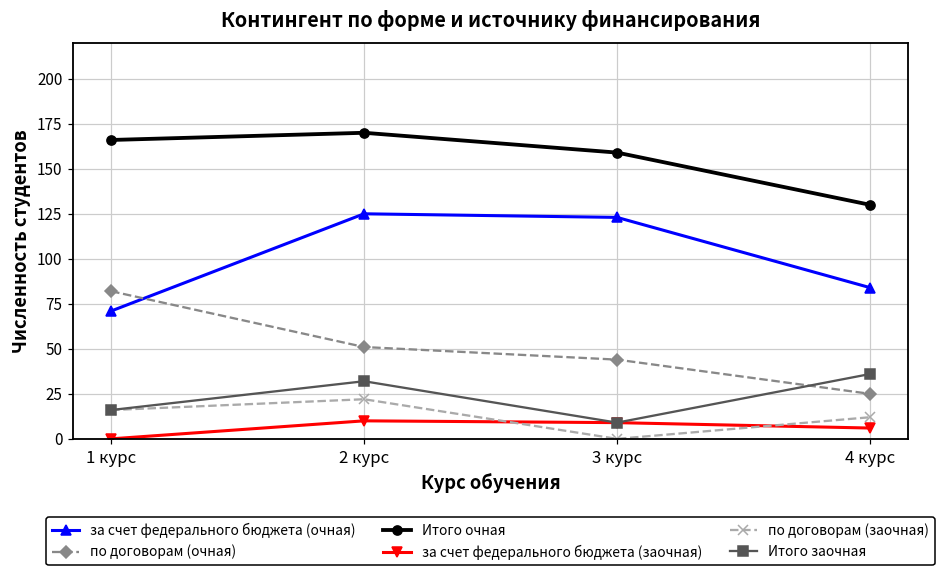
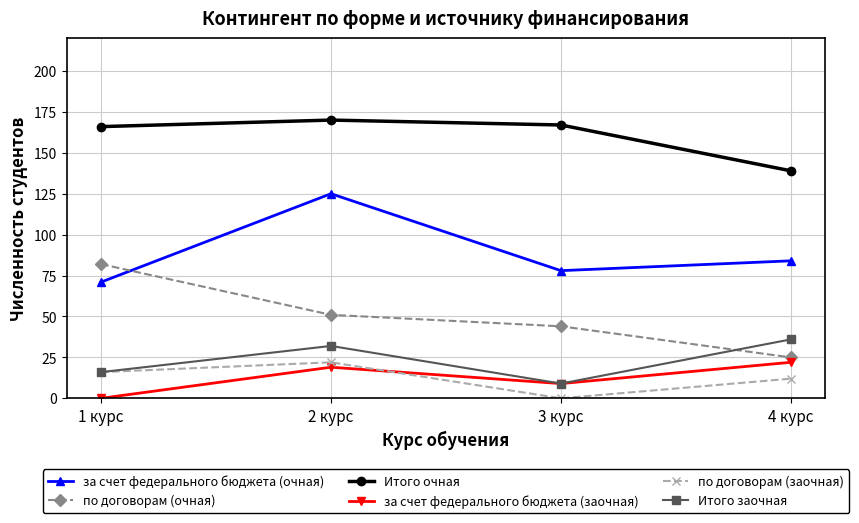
за счет федерального бюджета (заочная), 2 курс: 10 -> 19
за счет федерального бюджета (очная), 3 курс: 123 -> 78
Итого очная, 3 курс: 159 -> 167
Итого очная, 4 курс: 130 -> 139
за счет федерального бюджета (заочная), 4 курс: 6 -> 22
